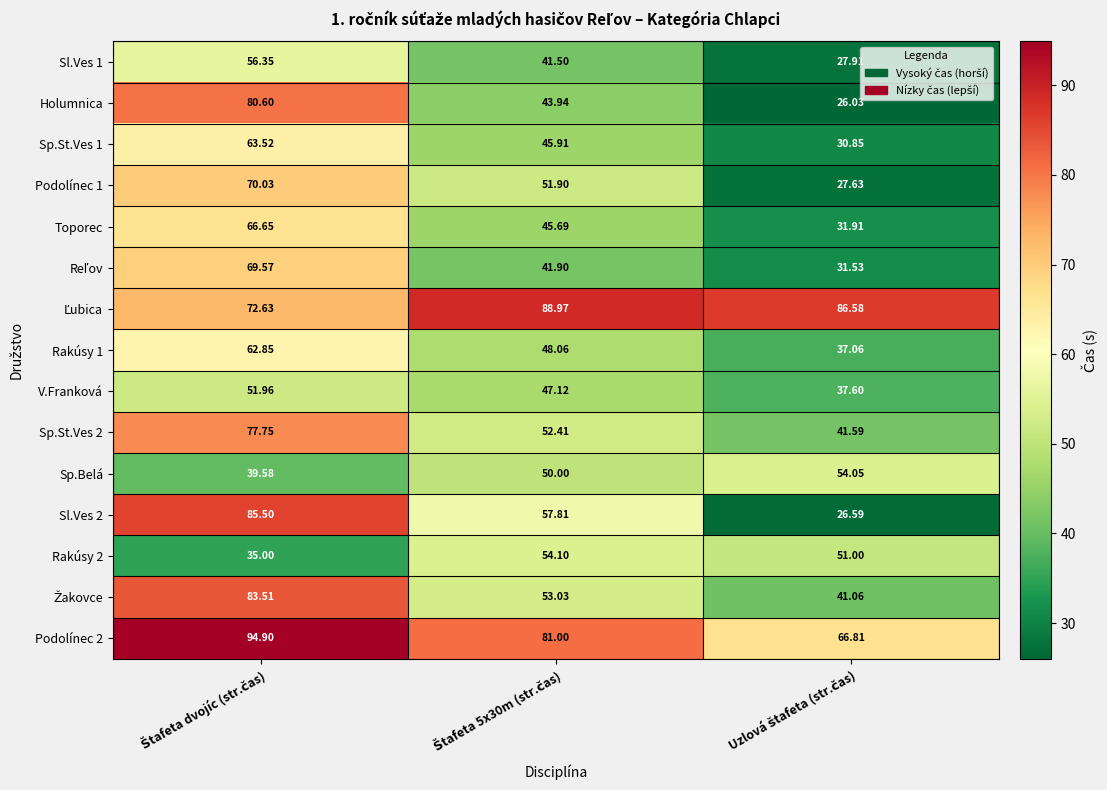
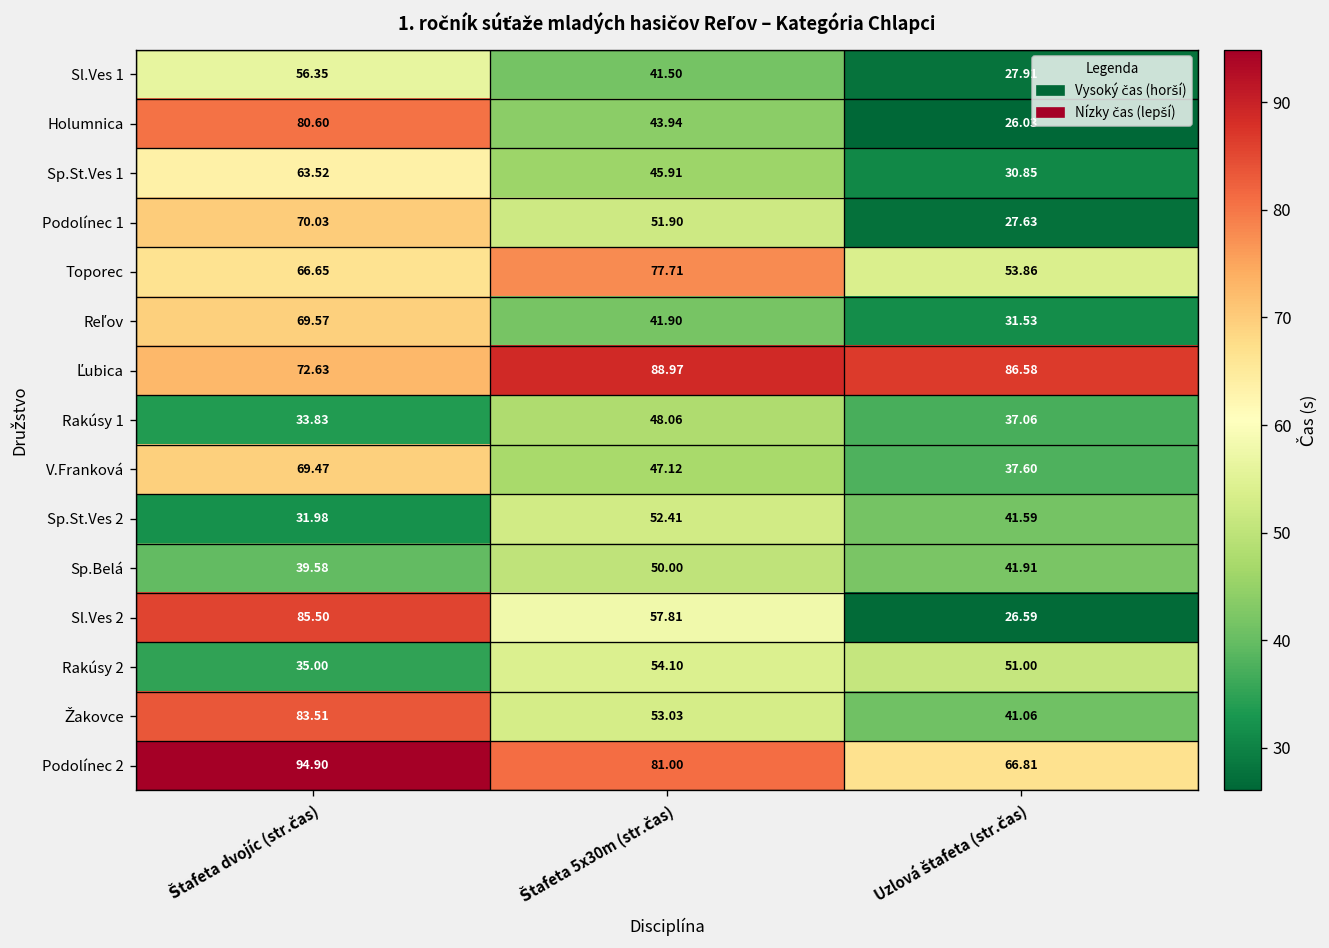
Toporec, Štafeta 5x30m (str.čas): 45.69 -> 77.71
Toporec, Uzlová štafeta (str.čas): 31.91 -> 53.86
Rakúsy 1, Štafeta dvojíc (str.čas): 62.85 -> 33.83
V.Franková, Štafeta dvojíc (str.čas): 51.96 -> 69.47
Sp.St.Ves 2, Štafeta dvojíc (str.čas): 77.75 -> 31.98
Sp.Belá, Uzlová štafeta (str.čas): 54.05 -> 41.91
